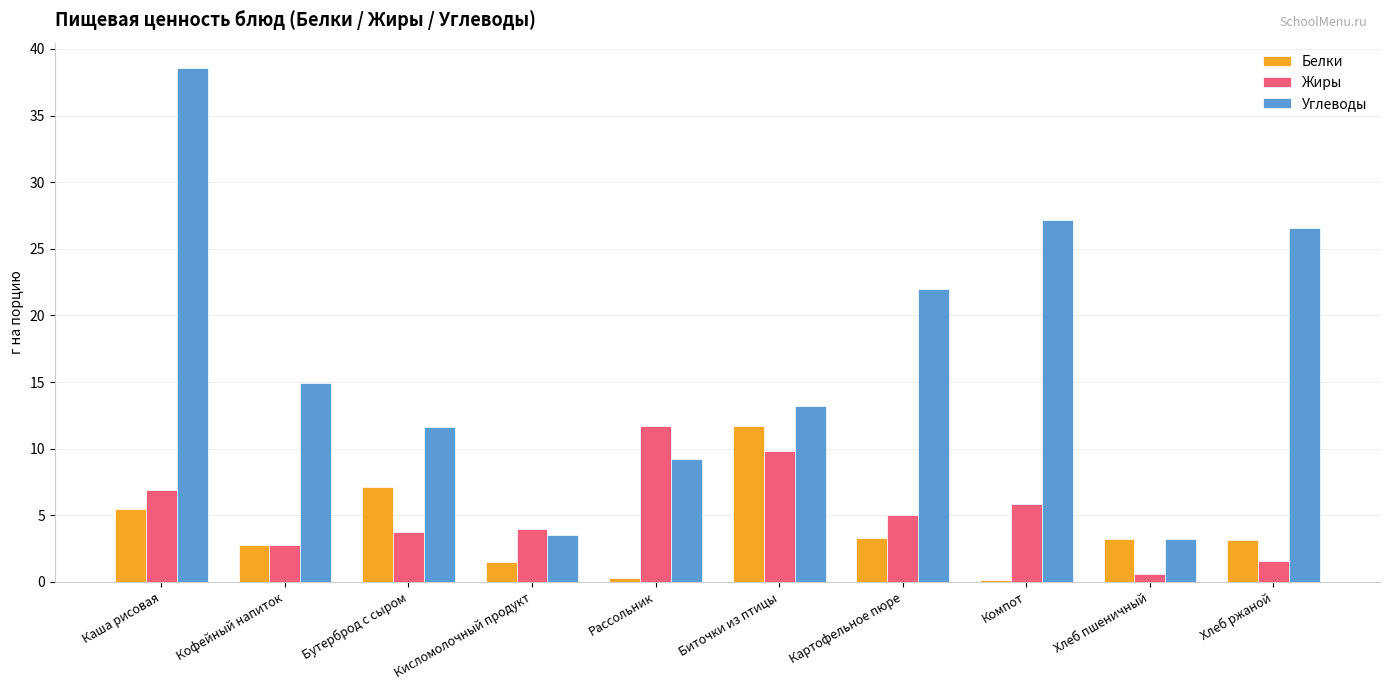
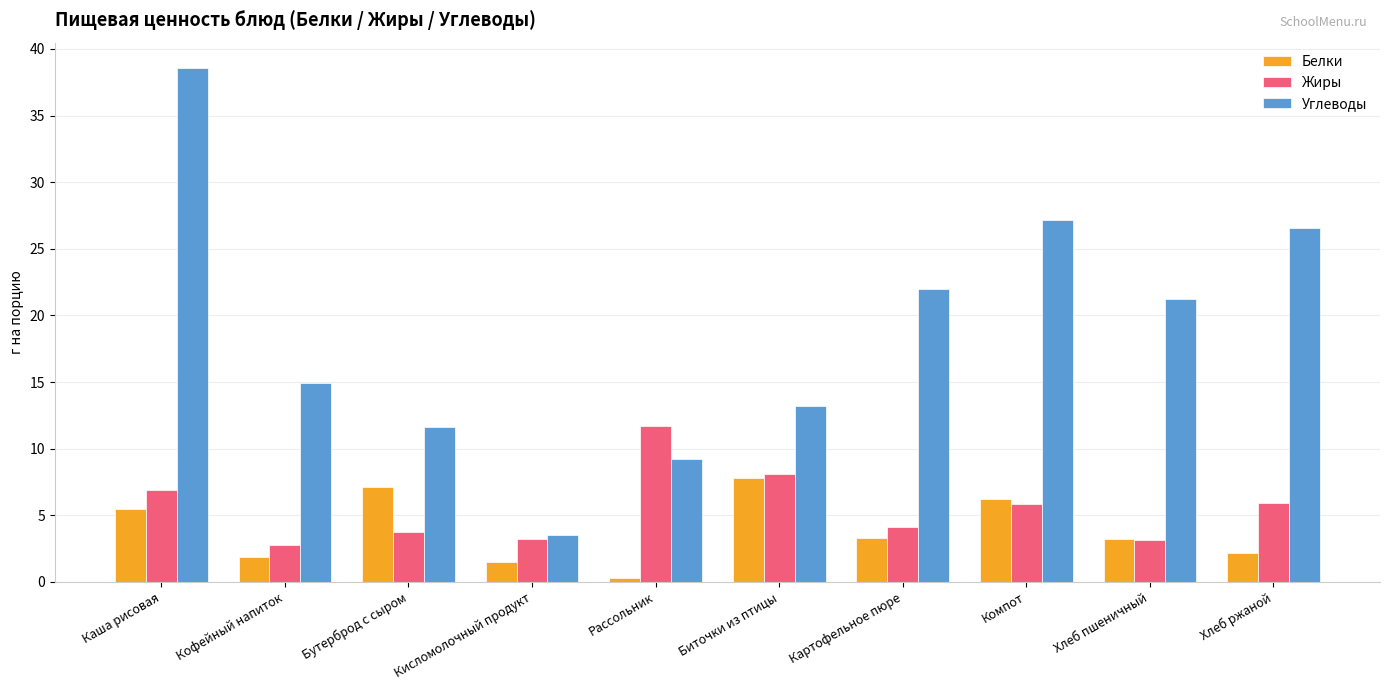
Белки, Кофейный напиток: 2.8 -> 1.9
Жиры, Кисломолочный продукт: 4.0 -> 3.2
Белки, Биточки из птицы: 11.7 -> 7.8
Жиры, Биточки из птицы: 9.8 -> 8.1
Жиры, Картофельное пюре: 5.0 -> 4.1
Белки, Компот: 0.2 -> 6.2
Жиры, Хлеб пшеничный: 0.6 -> 3.1
Углеводы, Хлеб пшеничный: 3.2 -> 21.2
Белки, Хлеб ржаной: 3.1 -> 2.2
Жиры, Хлеб ржаной: 1.6 -> 6.0
